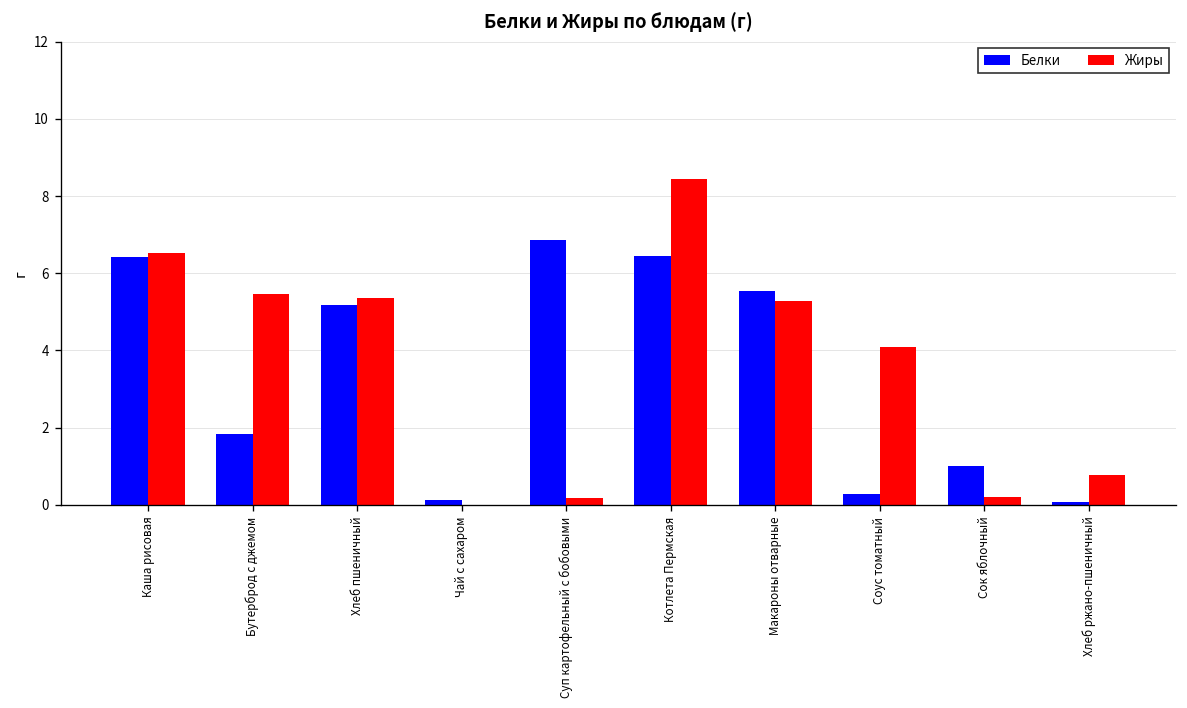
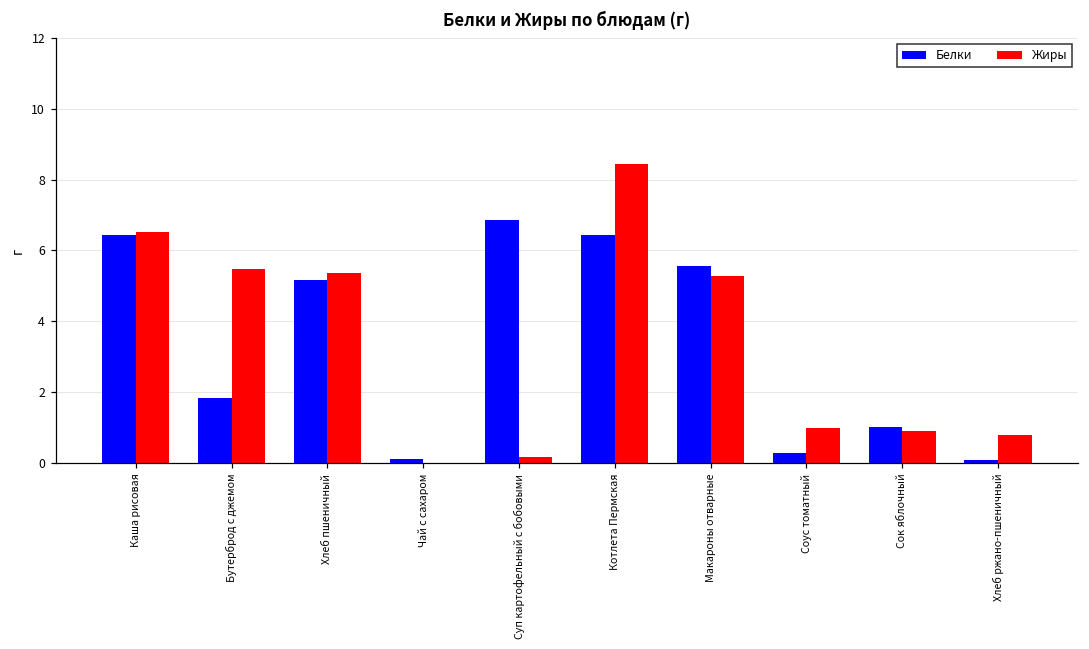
Жиры, Соус томатный: 4.1 -> 1.0
Жиры, Сок яблочный: 0.2 -> 0.9
